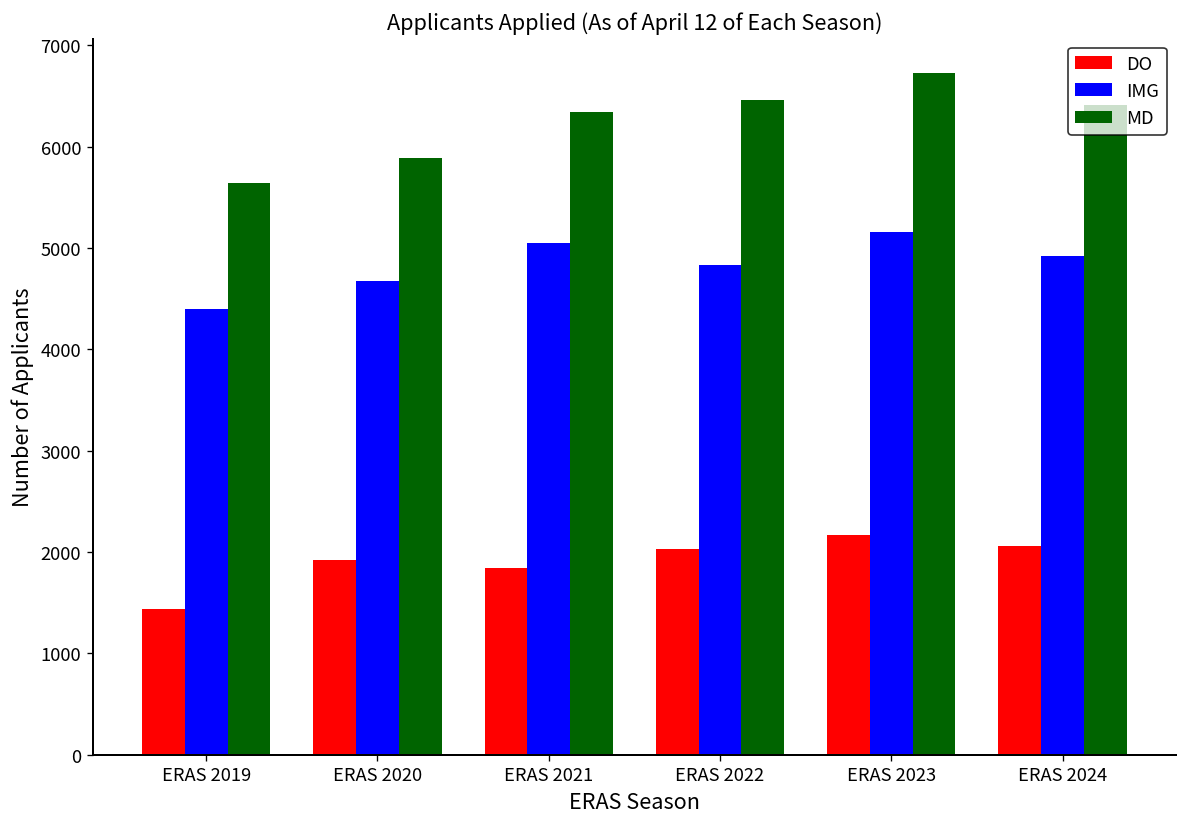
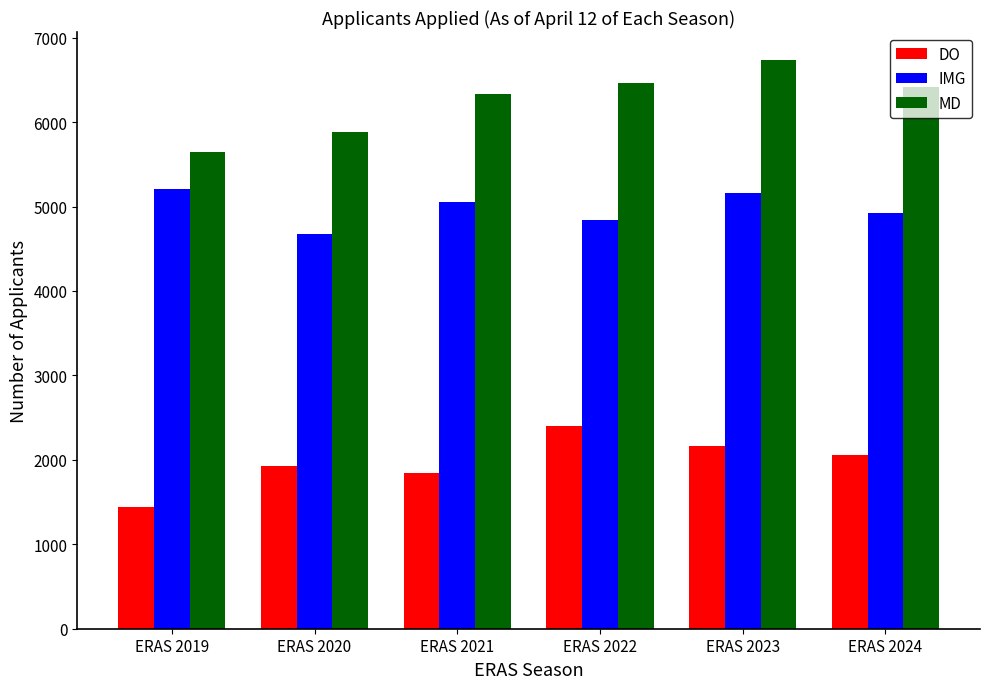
IMG, ERAS 2019: 4400 -> 5200
DO, ERAS 2022: 2000 -> 2400
